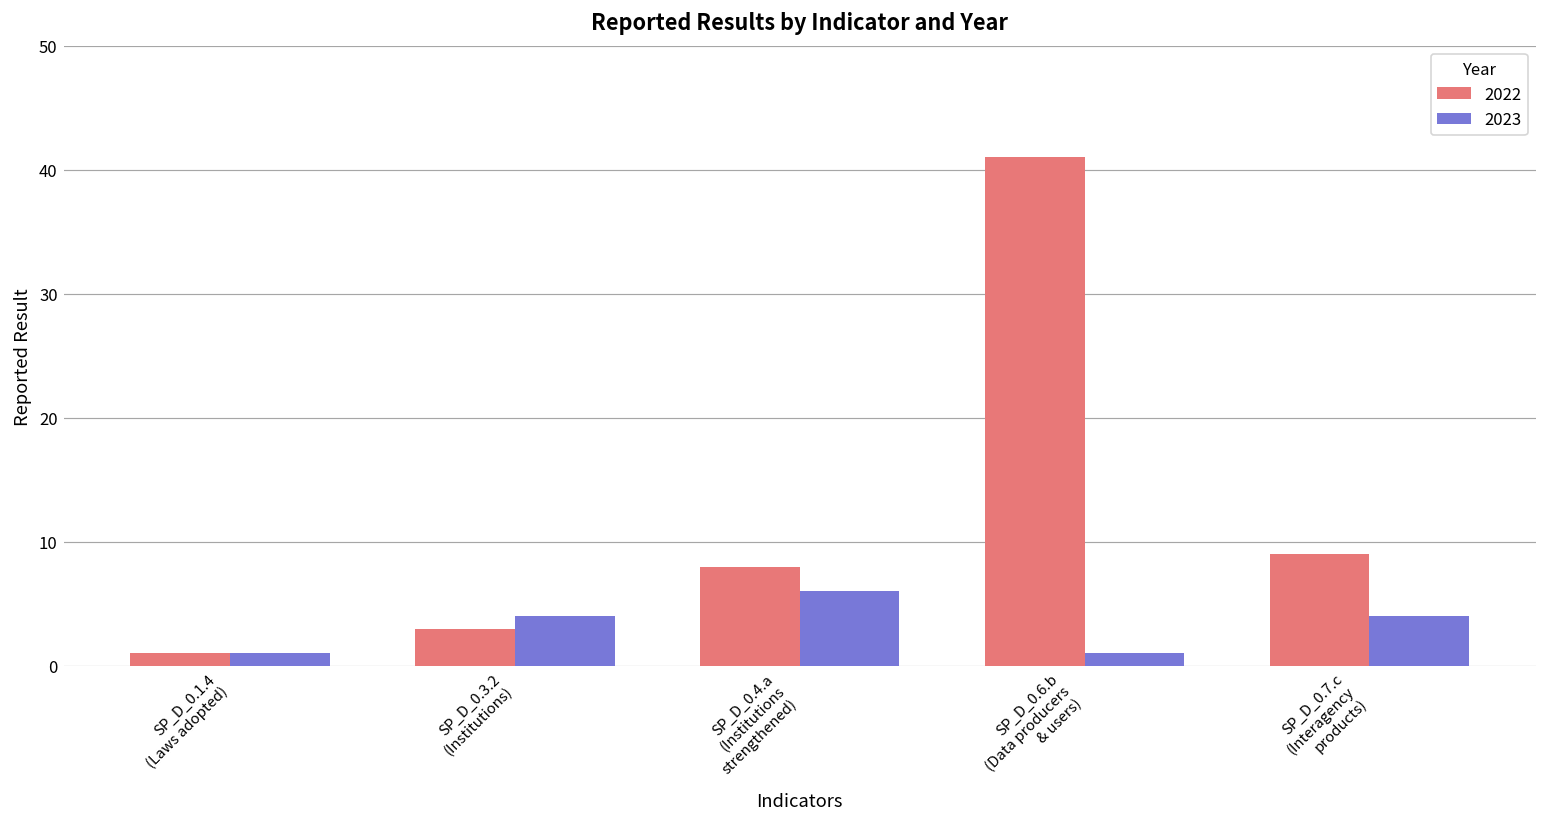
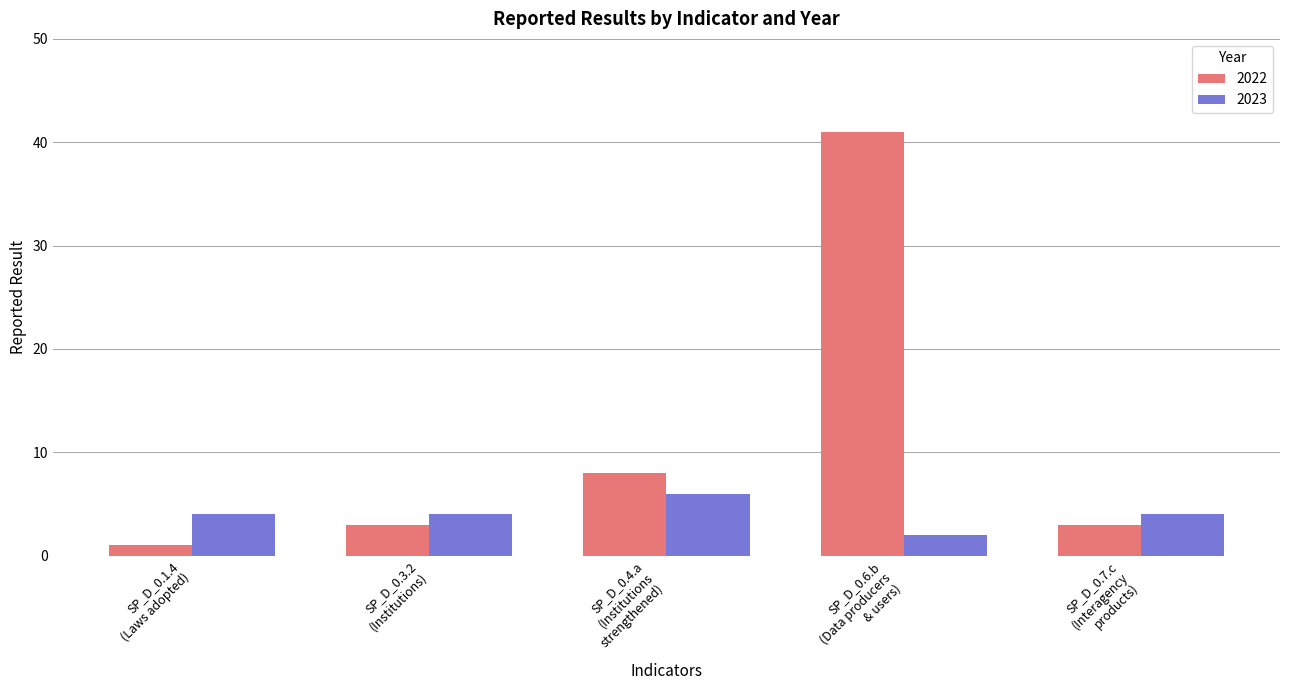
2023, SP_D_0.1.4 (Laws adopted): 1 -> 4
2023, SP_D_0.6.b (Data producers & users): 1 -> 2
2022, SP_D_0.7.c (Interagency products): 9 -> 3
